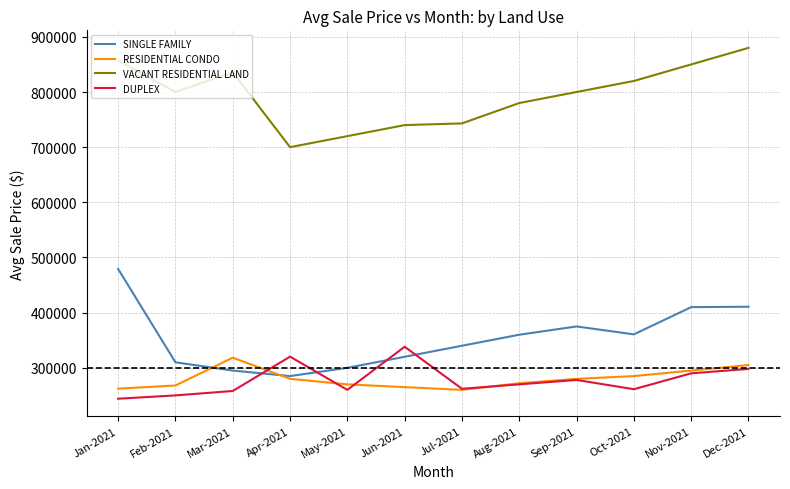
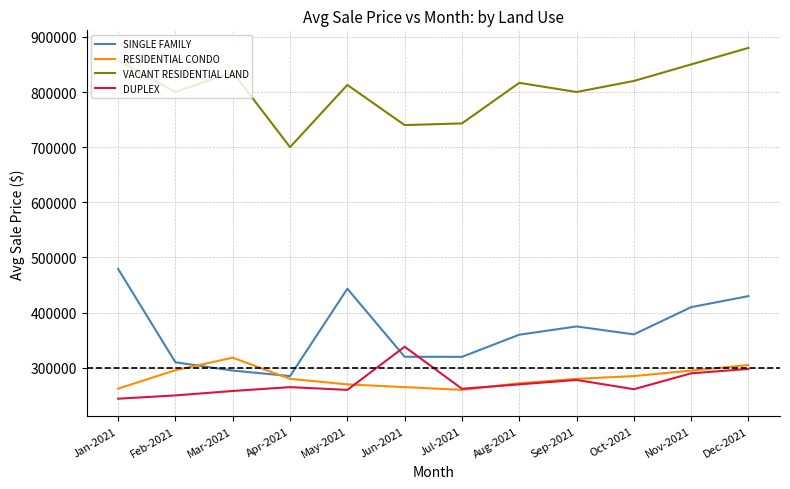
RESIDENTIAL CONDO, Feb-2021: 270000 -> 300000
DUPLEX, Apr-2021: 320000 -> 270000
SINGLE FAMILY, May-2021: 300000 -> 440000
VACANT RESIDENTIAL LAND, May-2021: 720000 -> 810000
SINGLE FAMILY, Jul-2021: 340000 -> 320000
VACANT RESIDENTIAL LAND, Aug-2021: 780000 -> 820000
SINGLE FAMILY, Dec-2021: 410000 -> 430000
